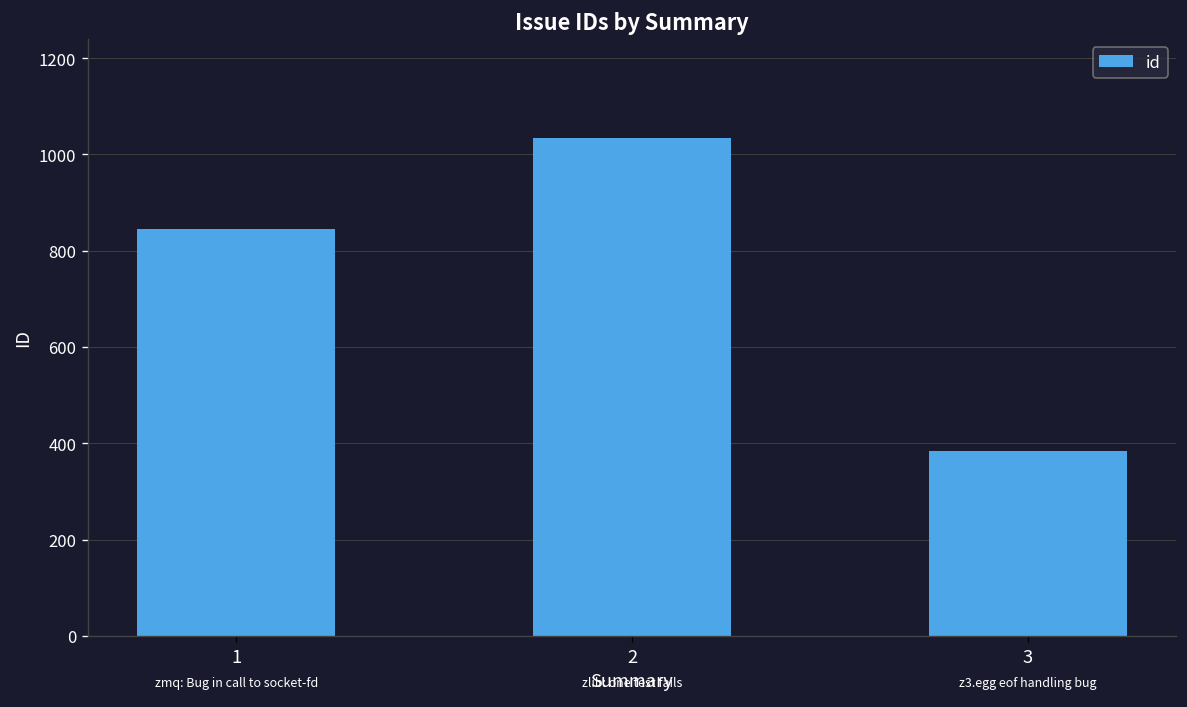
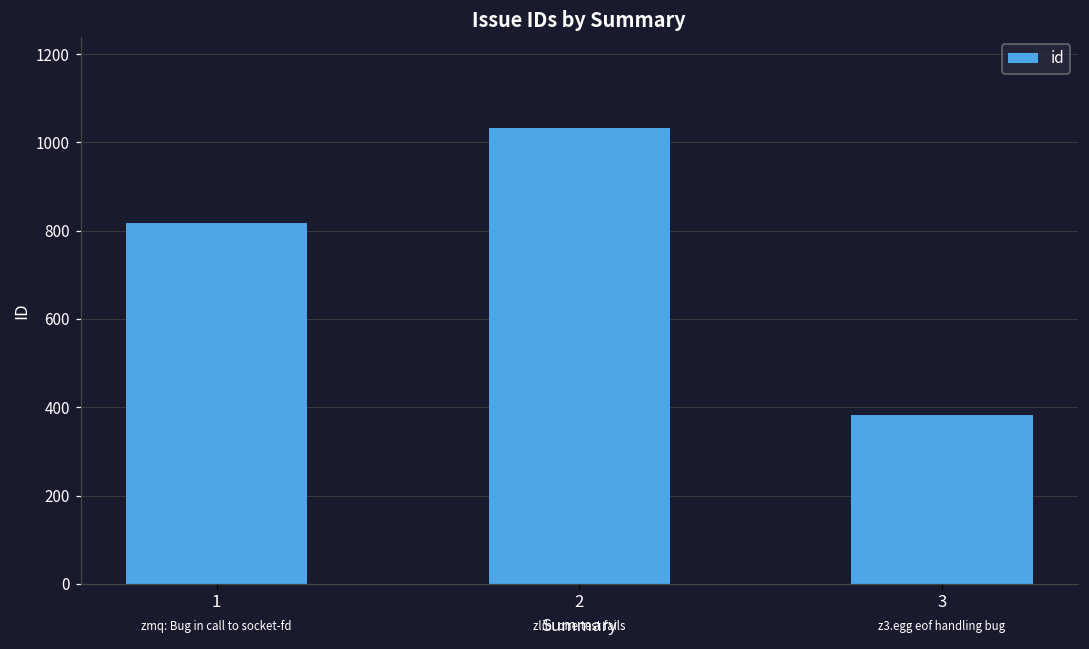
1: 850 -> 820
